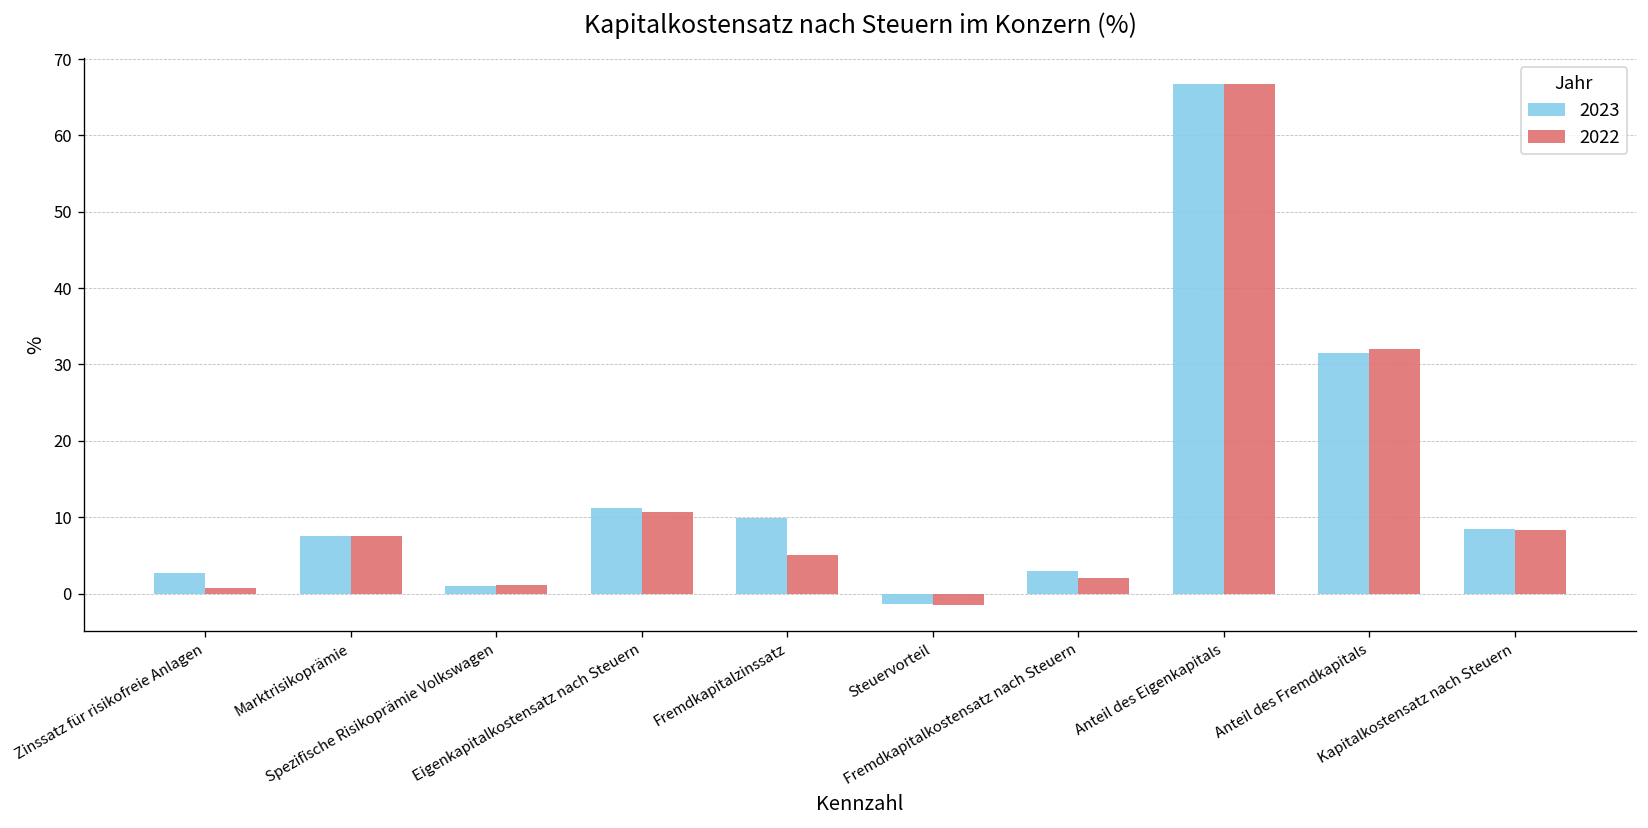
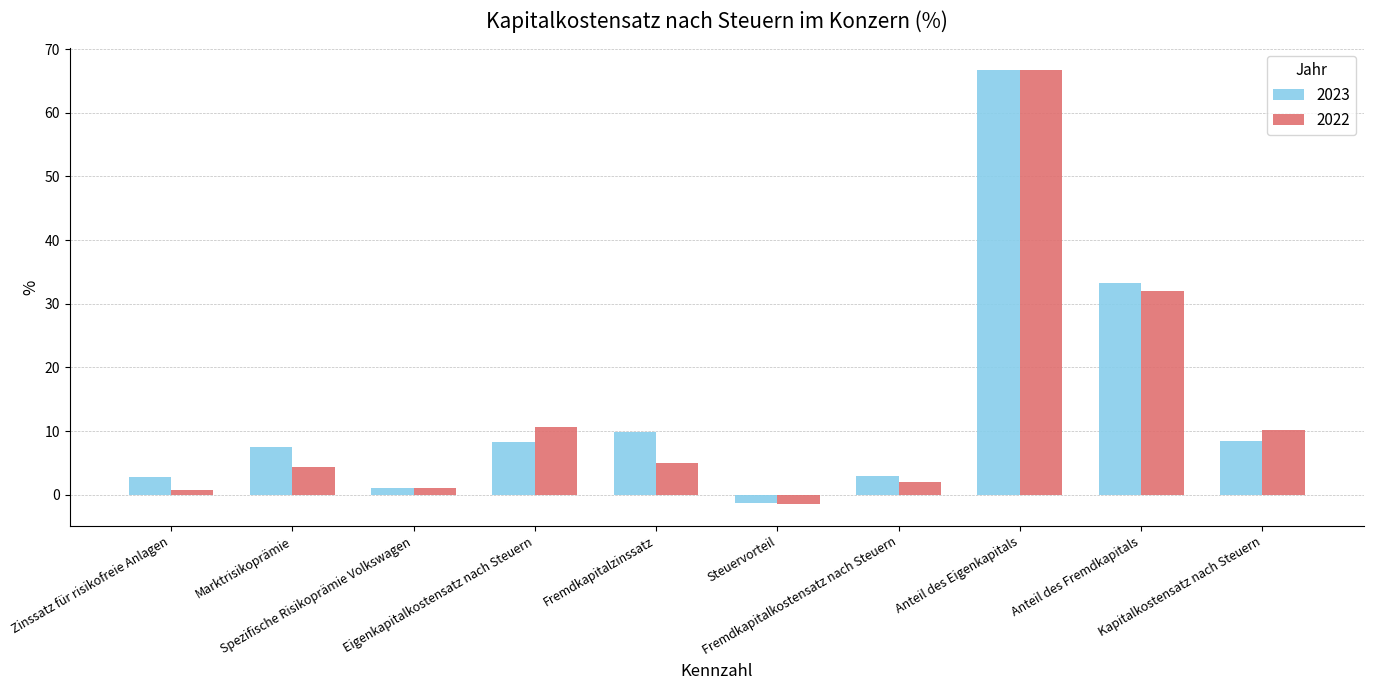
2022, Marktrisikoprämie: 8 -> 4
2023, Eigenkapitalkostensatz nach Steuern: 11 -> 8
2023, Anteil des Fremdkapitals: 32 -> 33
2022, Kapitalkostensatz nach Steuern: 8 -> 10
